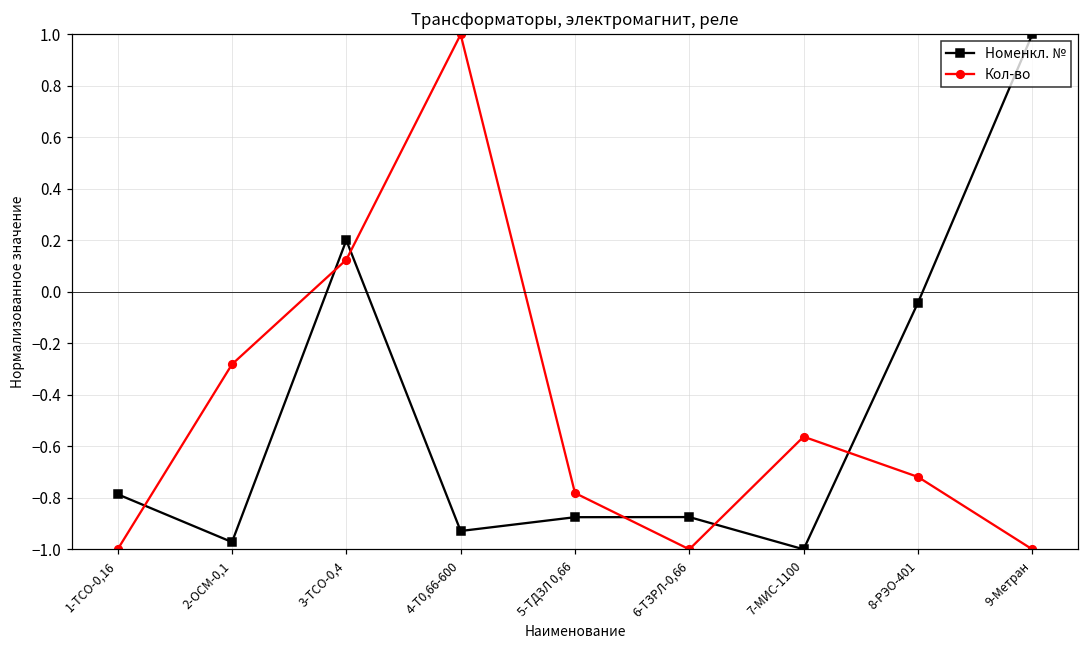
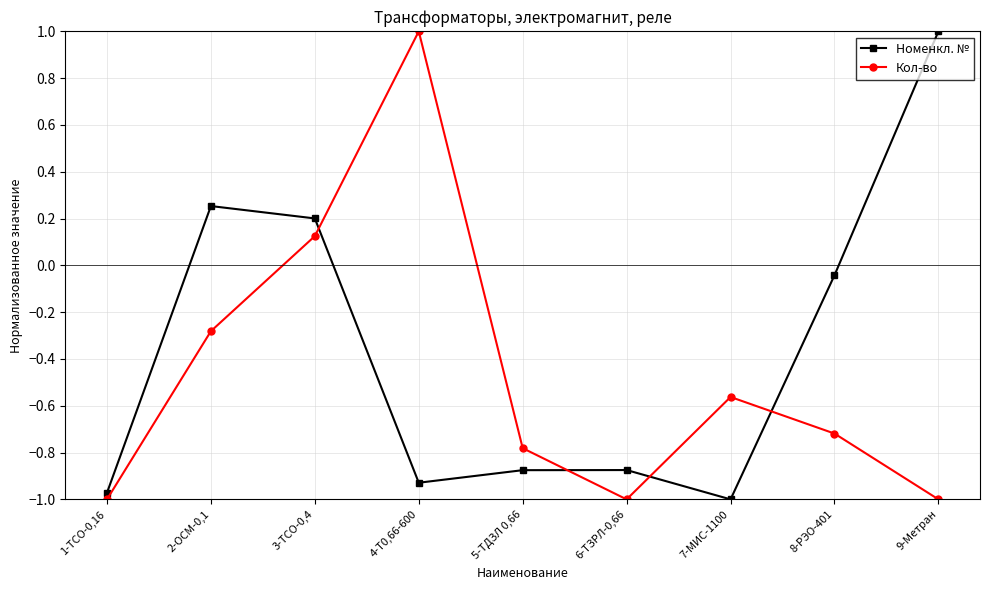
Номенкл. №, 1-ТСО-0,16: -0.79 -> -0.97
Номенкл. №, 2-ОСМ-0,1: -0.97 -> 0.25
